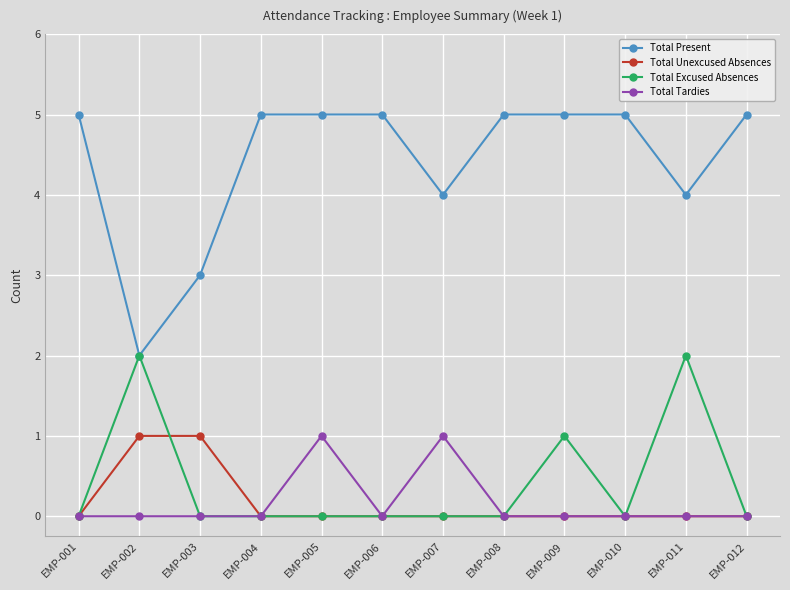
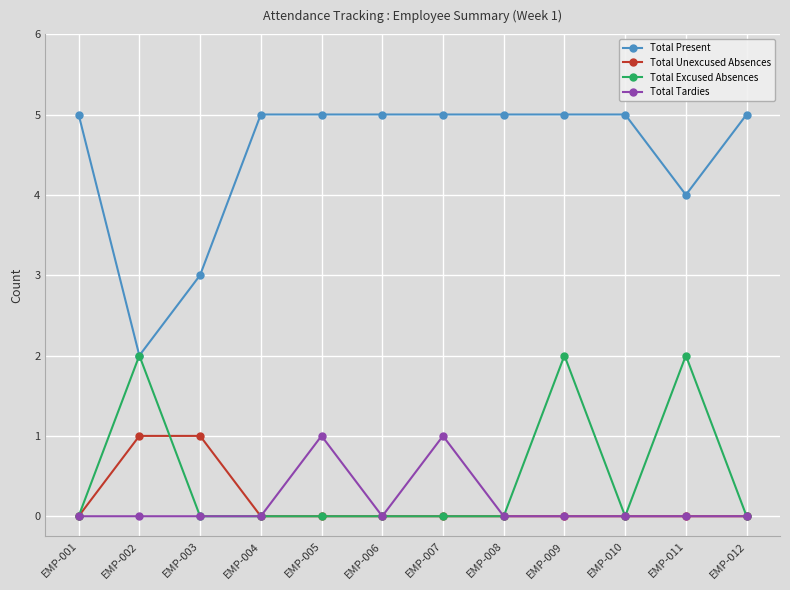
Total Present, EMP-007: 4 -> 5
Total Excused Absences, EMP-009: 1 -> 2
